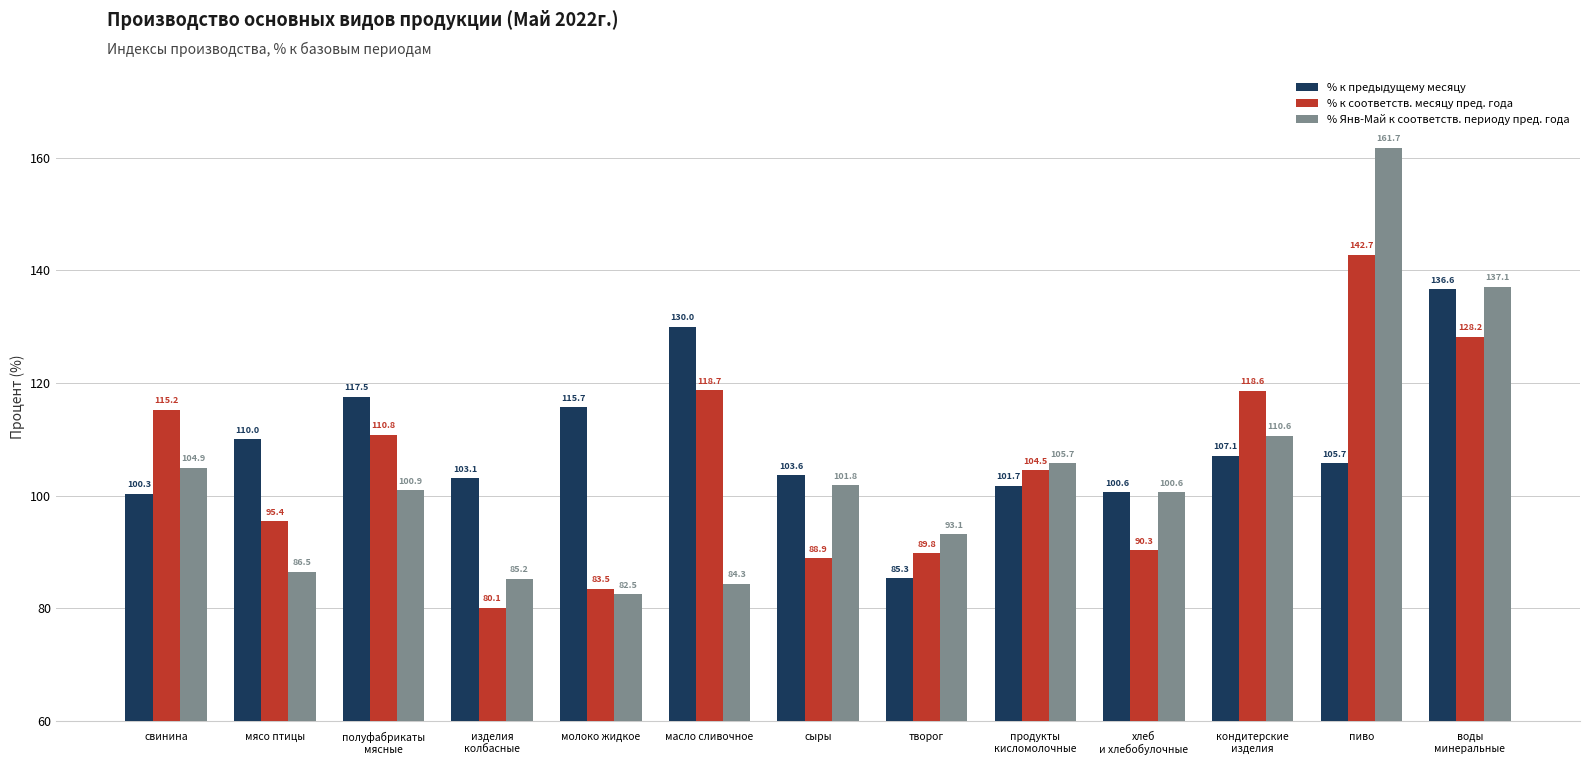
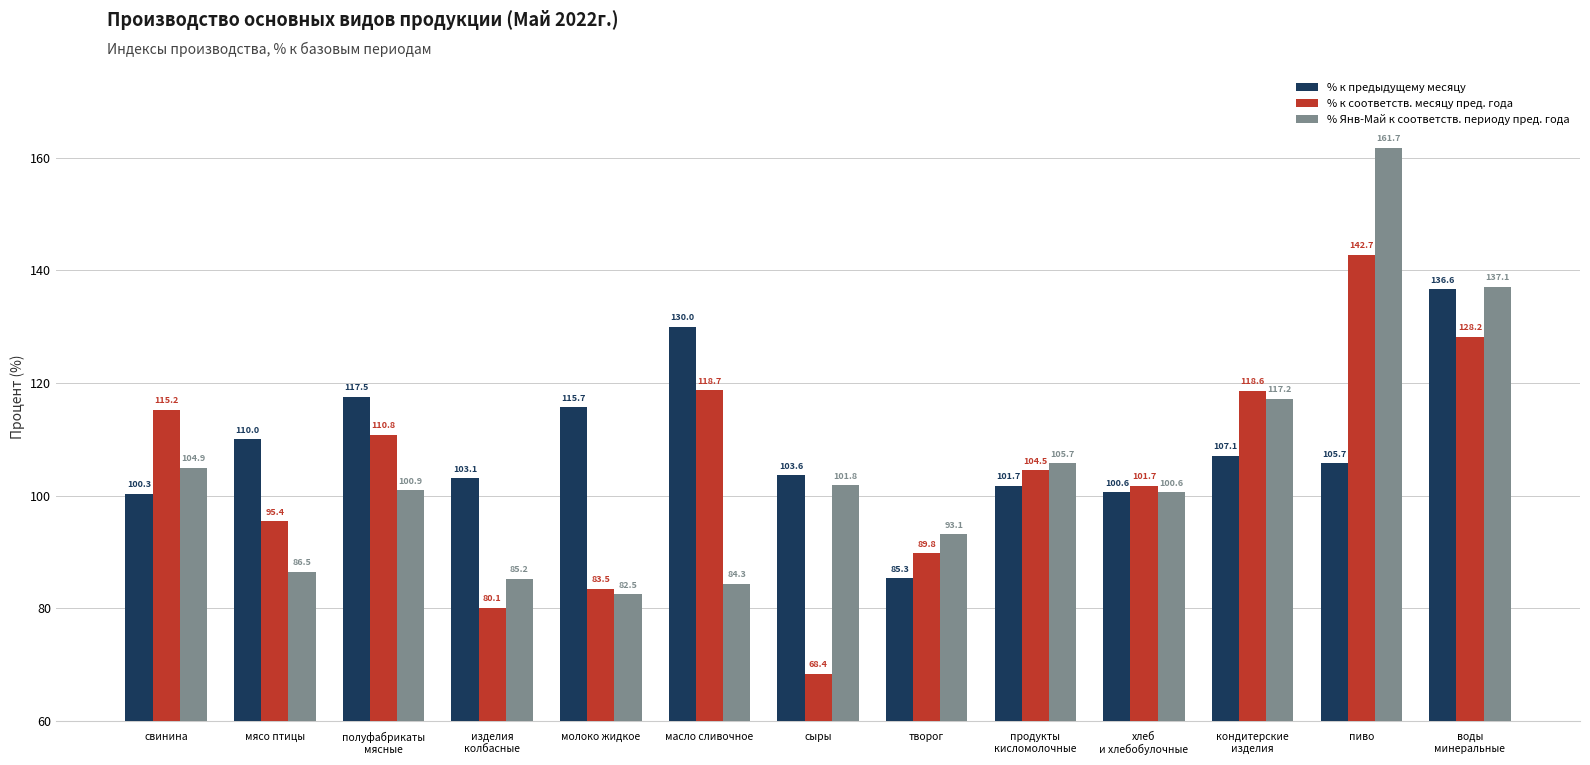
% к соответств. месяцу пред. года, сыры: 88.9 -> 68.4
% к соответств. месяцу пред. года, хлеб и хлебобулочные: 90.3 -> 101.7
% Янв-Май к соответств. периоду пред. года, кондитерские изделия: 110.6 -> 117.2
